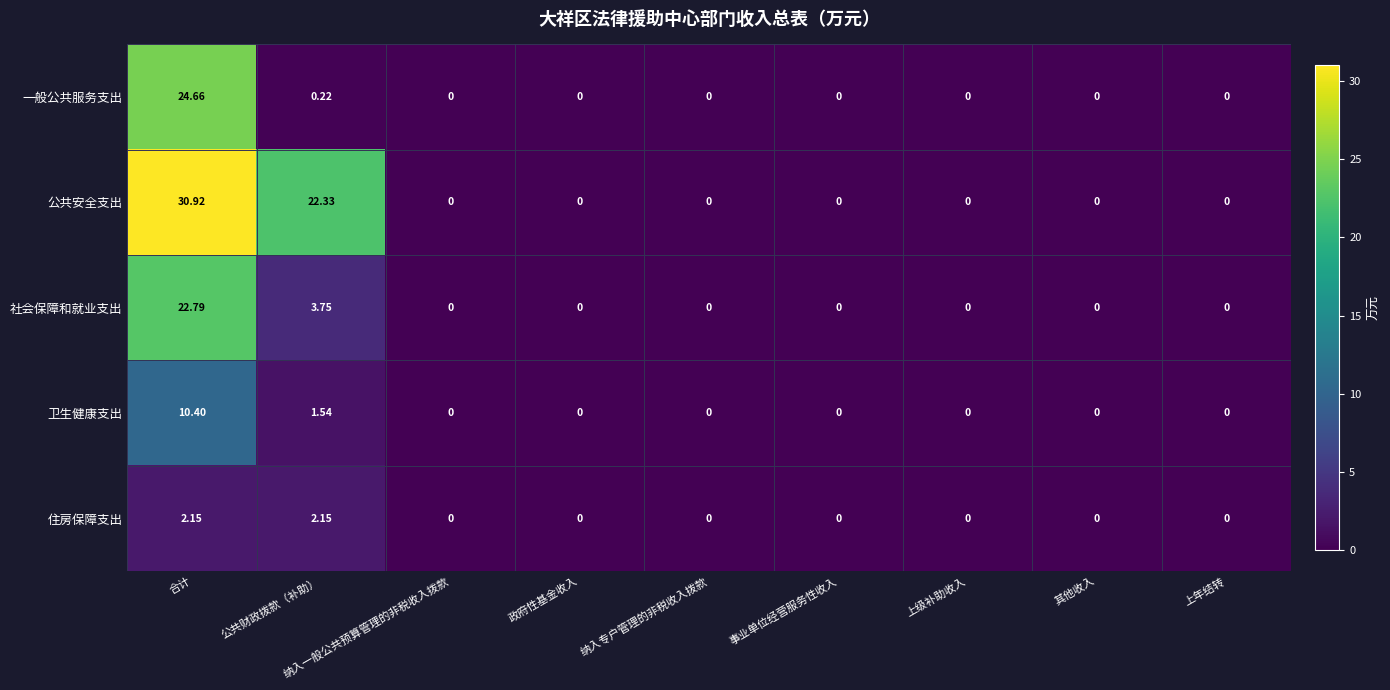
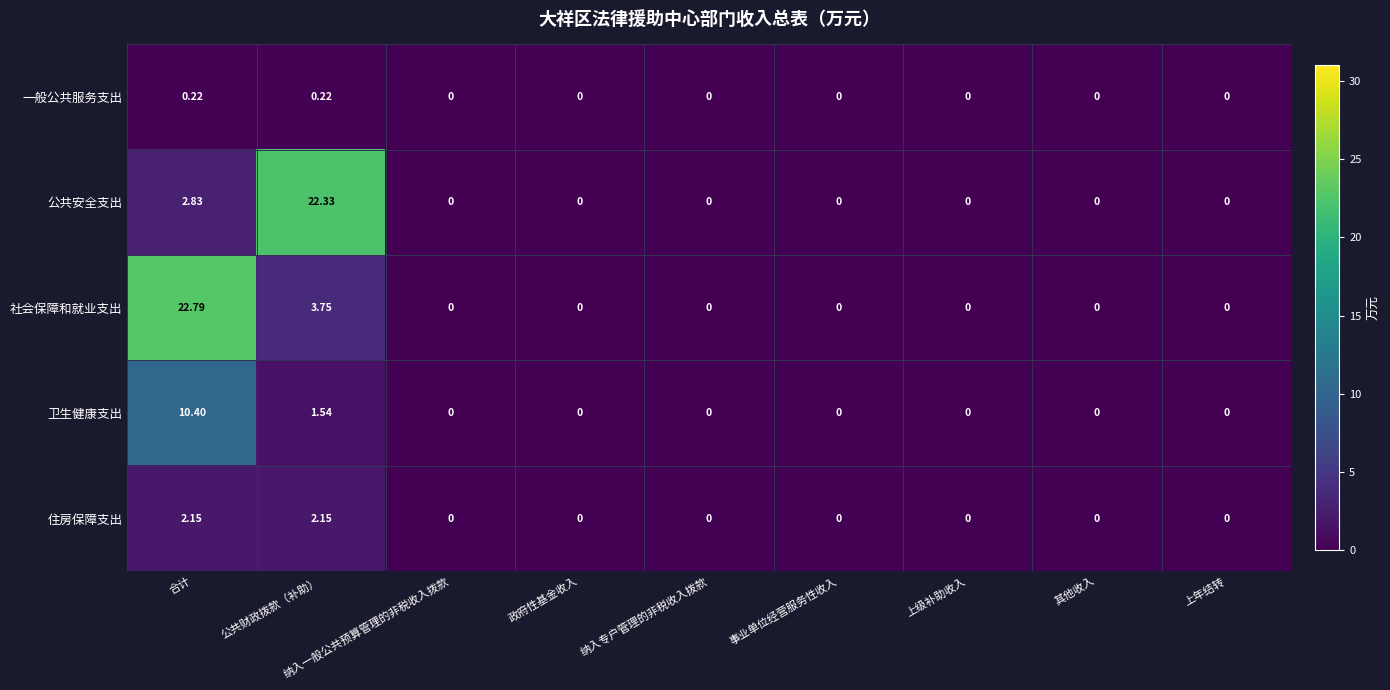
一般公共服务支出, 合计: 24.66 -> 0.22
公共安全支出, 合计: 30.92 -> 2.83
